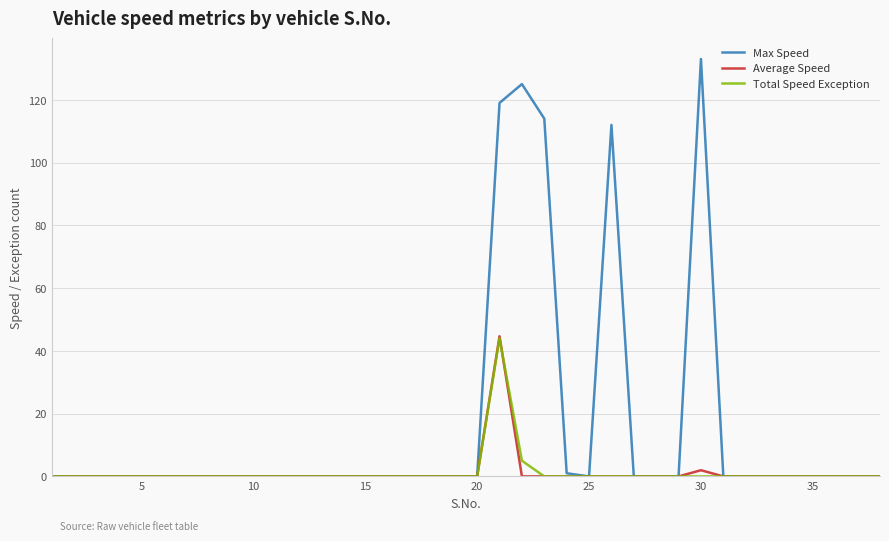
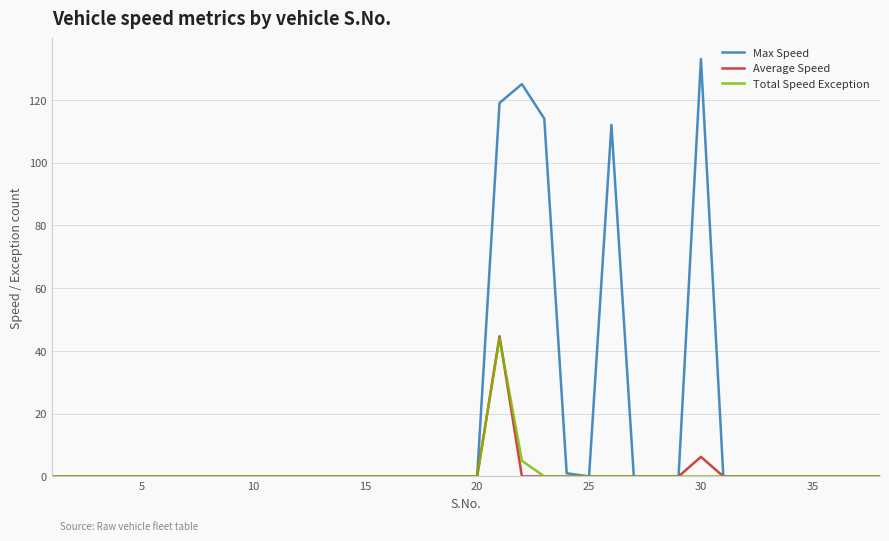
Average Speed, 30: 2 -> 6
